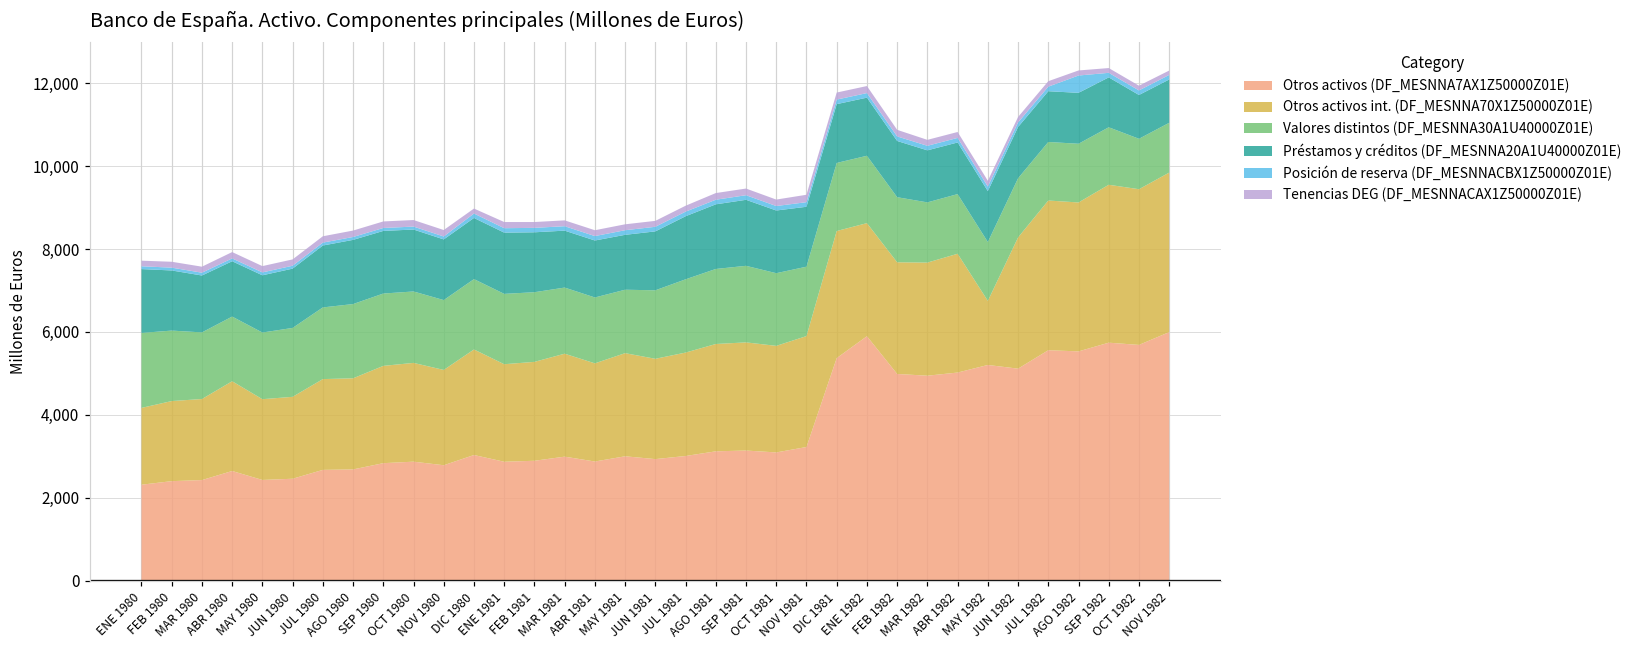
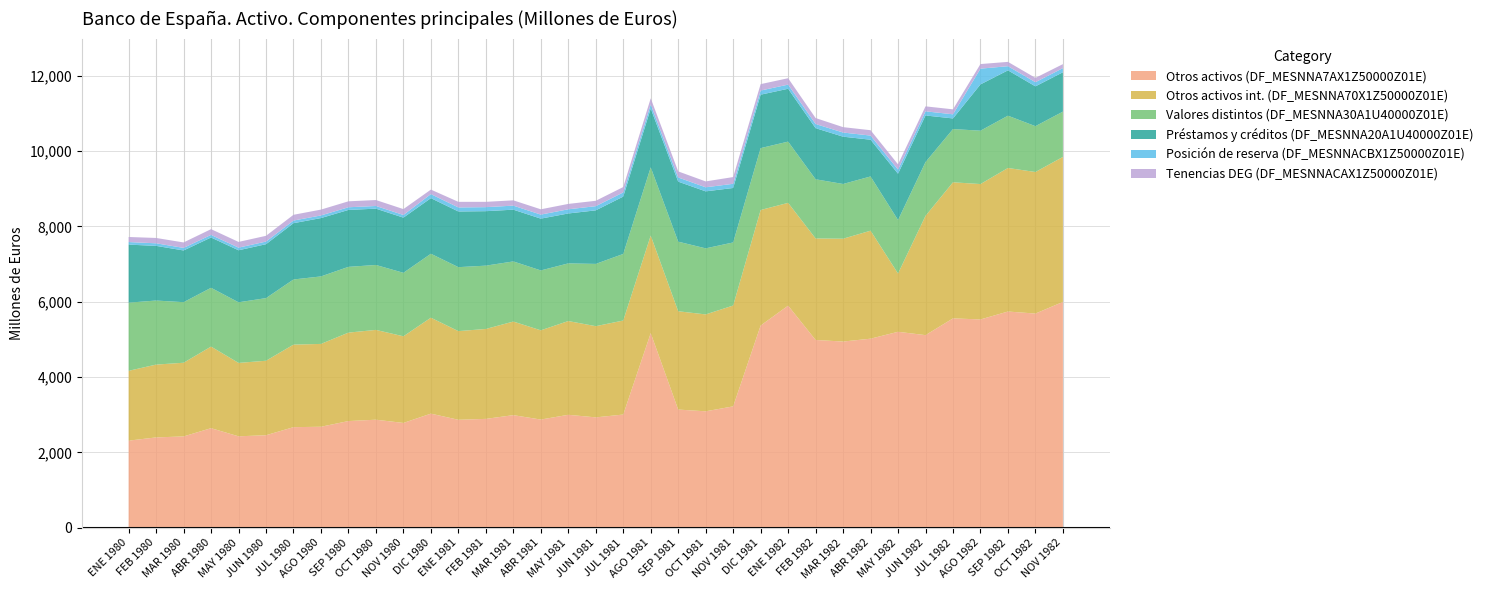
Otros activos (DF_MESNNA7AX1Z50000Z01E), AGO 1981: 3,100 -> 5,200
Préstamos y créditos (DF_MESNNA20A1U40000Z01E), ABR 1982: 1,200 -> 1,000
Préstamos y créditos (DF_MESNNA20A1U40000Z01E), JUL 1982: 1,200 -> 300
